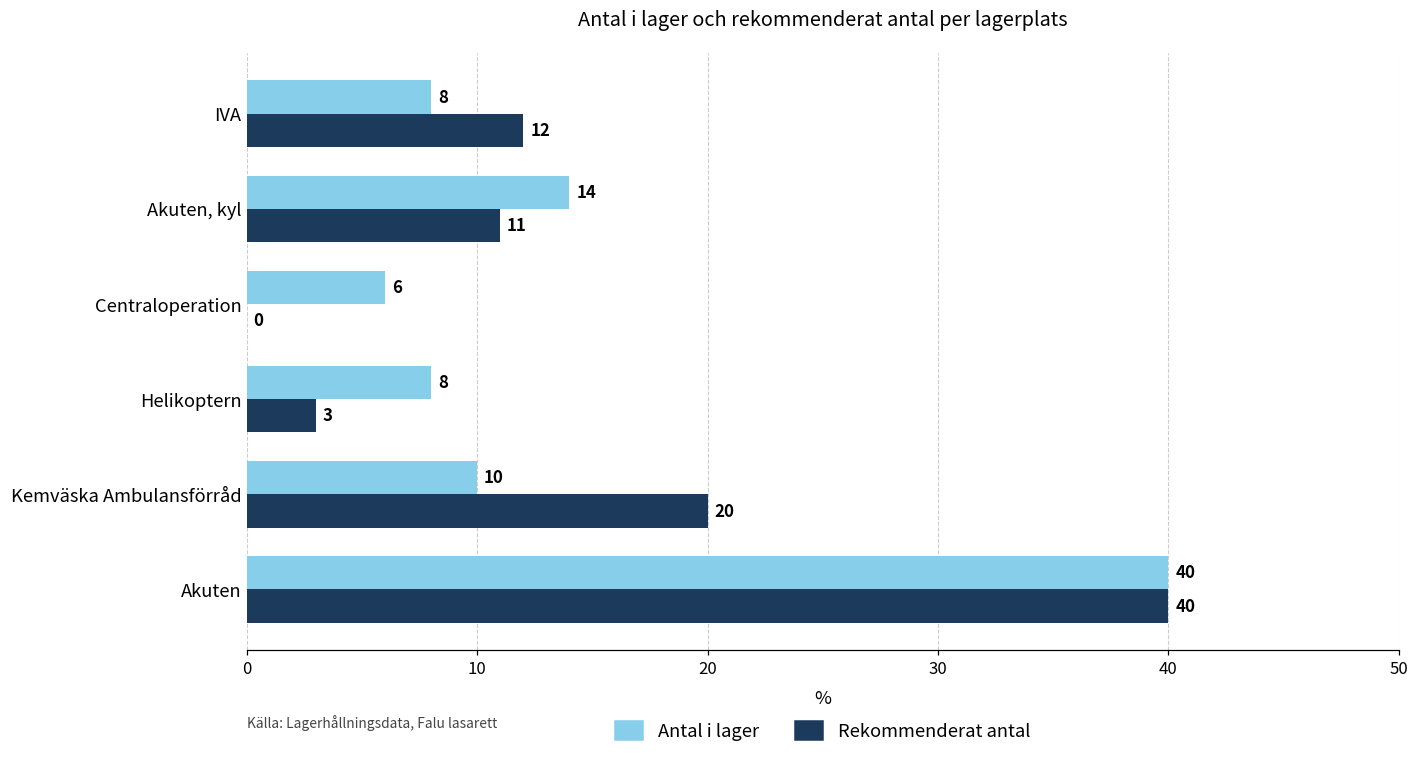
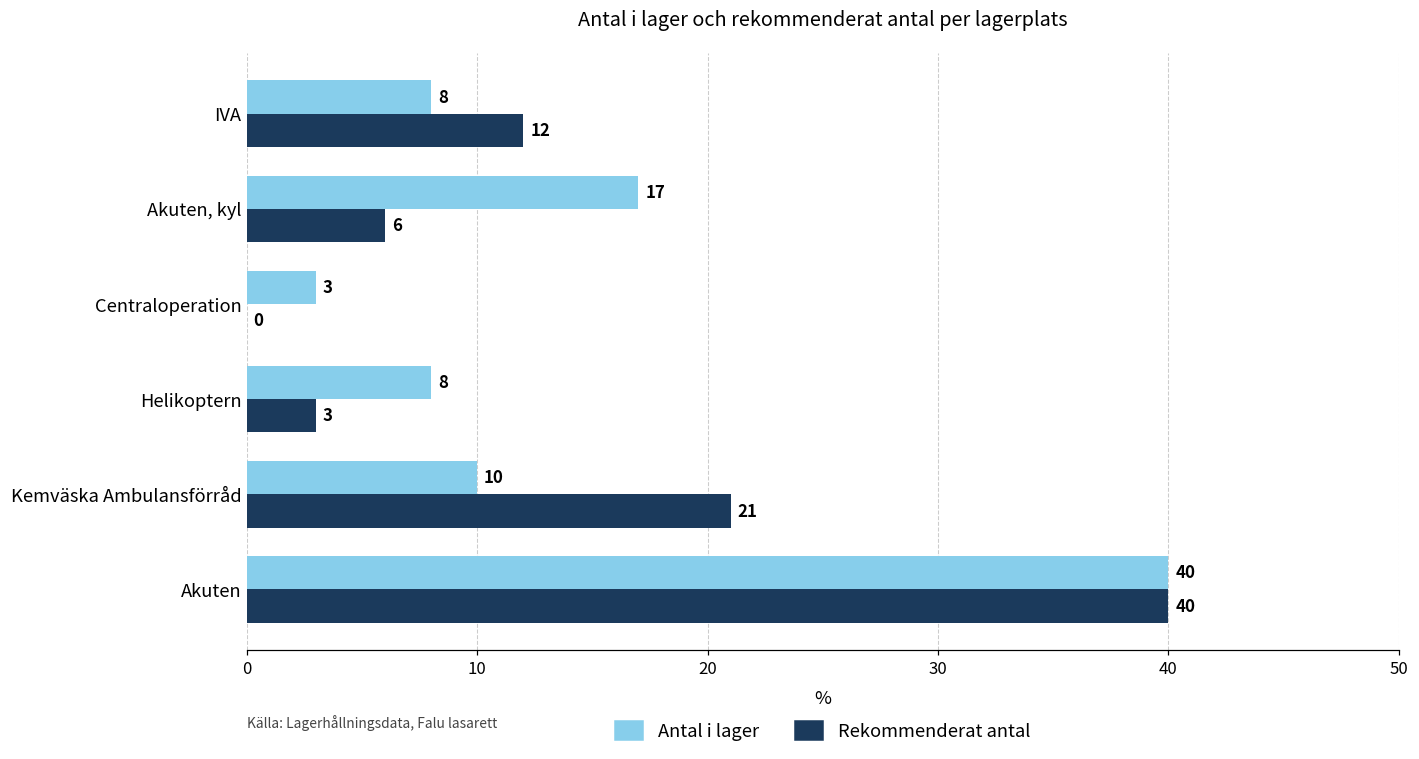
Antal i lager, Akuten, kyl: 14 -> 17
Rekommenderat antal, Akuten, kyl: 11 -> 6
Antal i lager, Centraloperation: 6 -> 3
Rekommenderat antal, Kemväska Ambulansförråd: 20 -> 21
